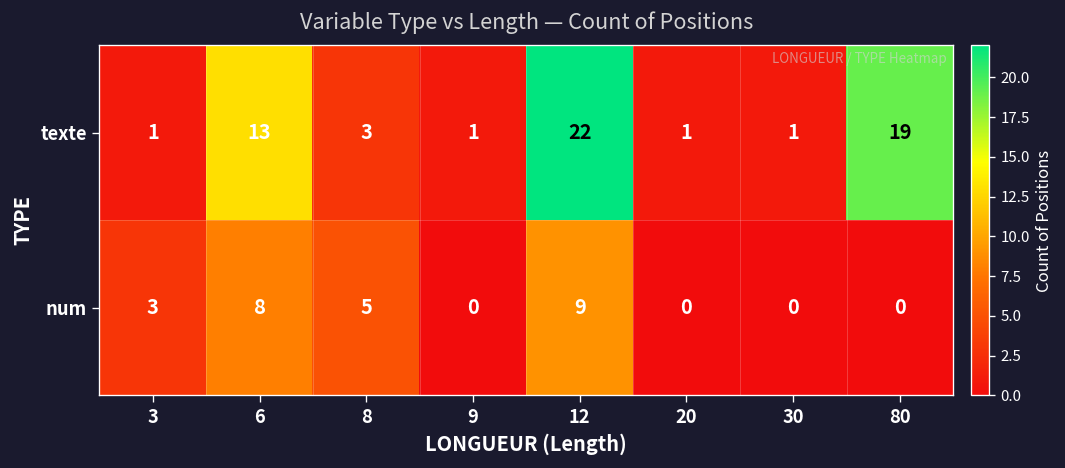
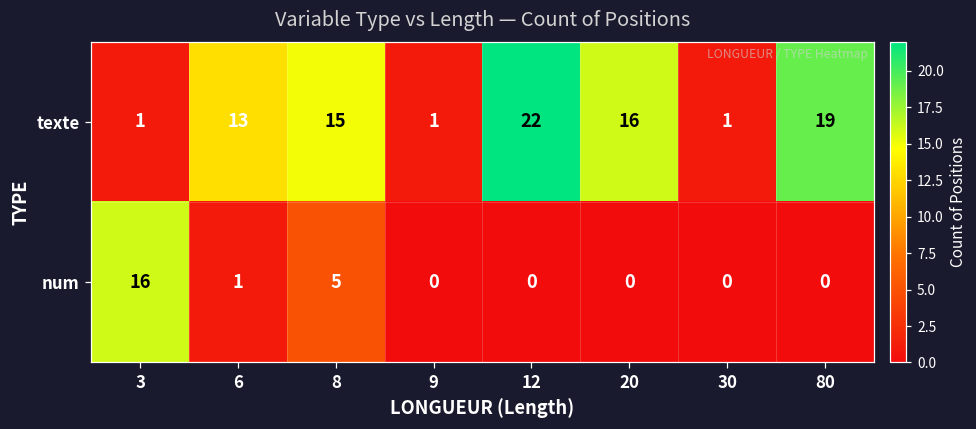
texte, 8: 3 -> 15
texte, 20: 1 -> 16
num, 3: 3 -> 16
num, 6: 8 -> 1
num, 12: 9 -> 0
